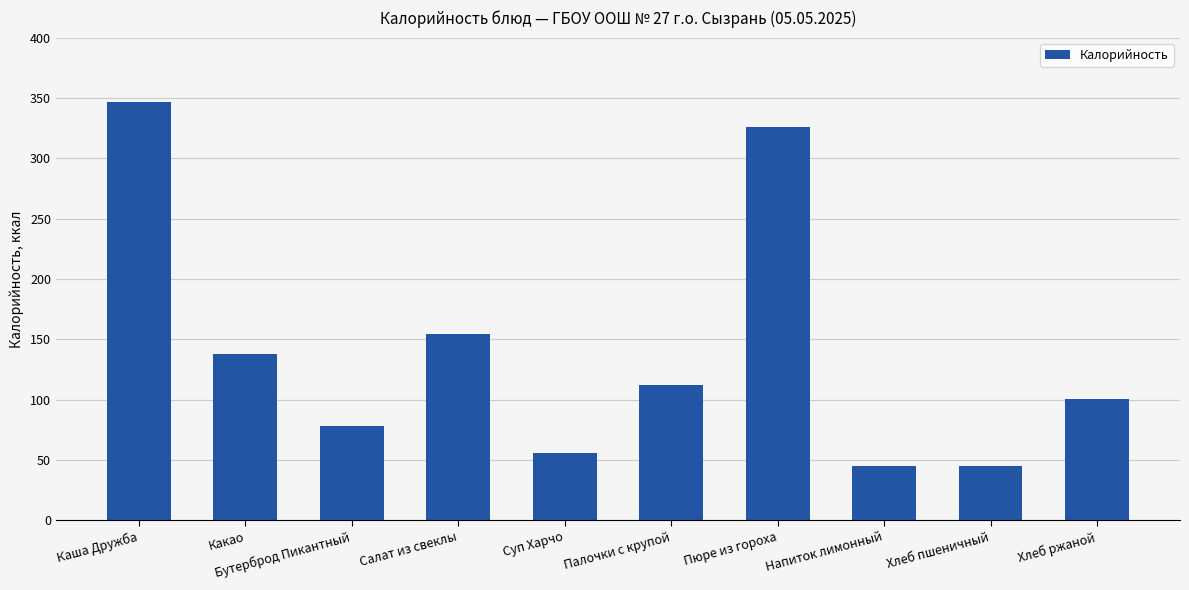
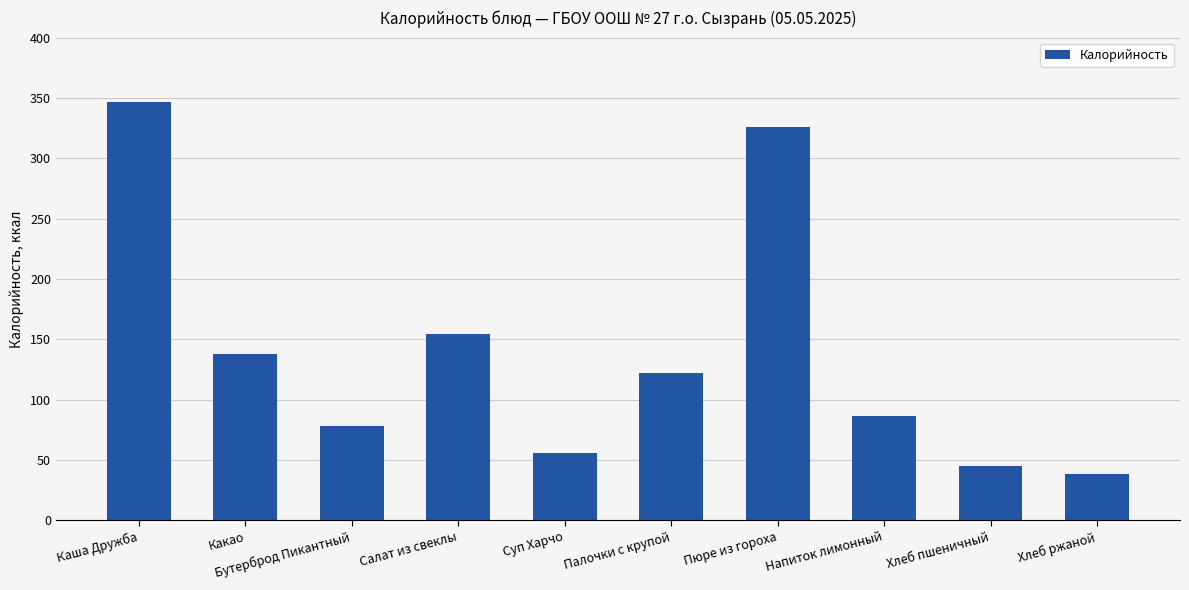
Палочки с крупой: 112 -> 122
Напиток лимонный: 45 -> 86
Хлеб ржаной: 101 -> 38
